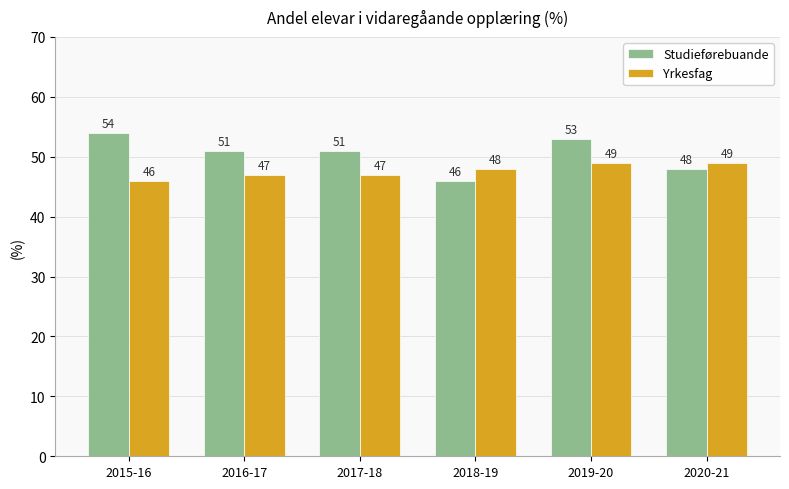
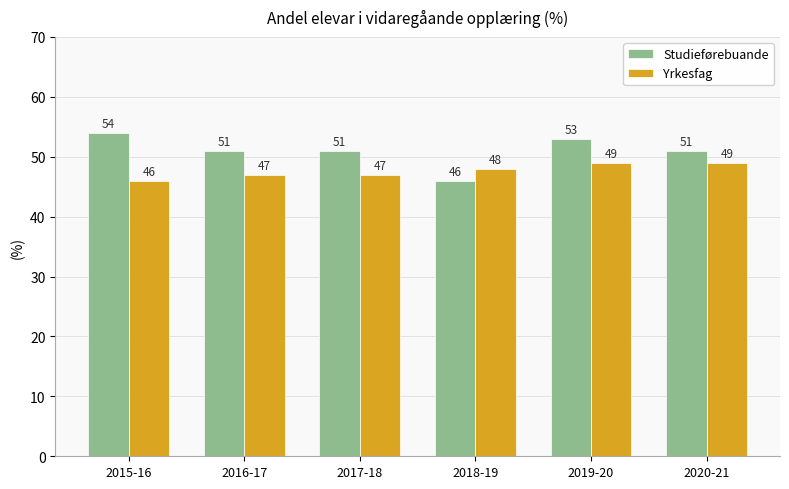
Studieførebuande, 2020-21: 48 -> 51
